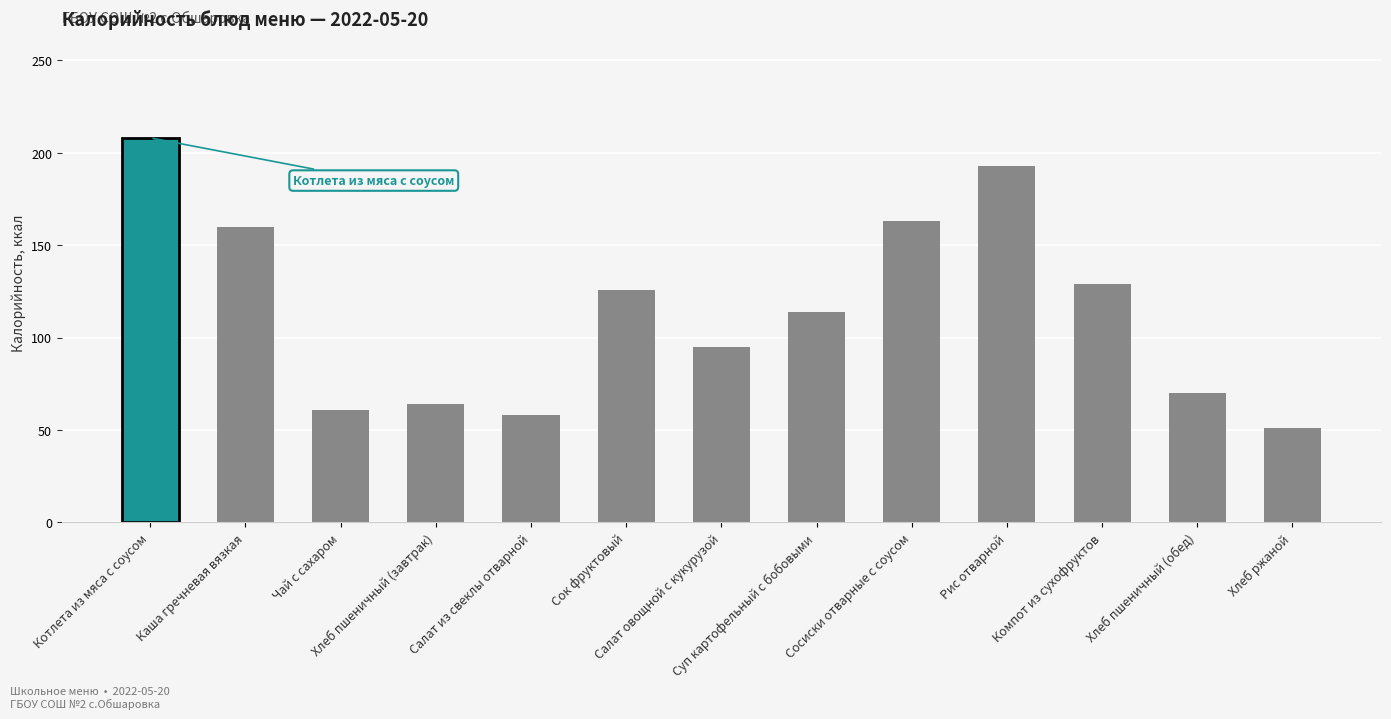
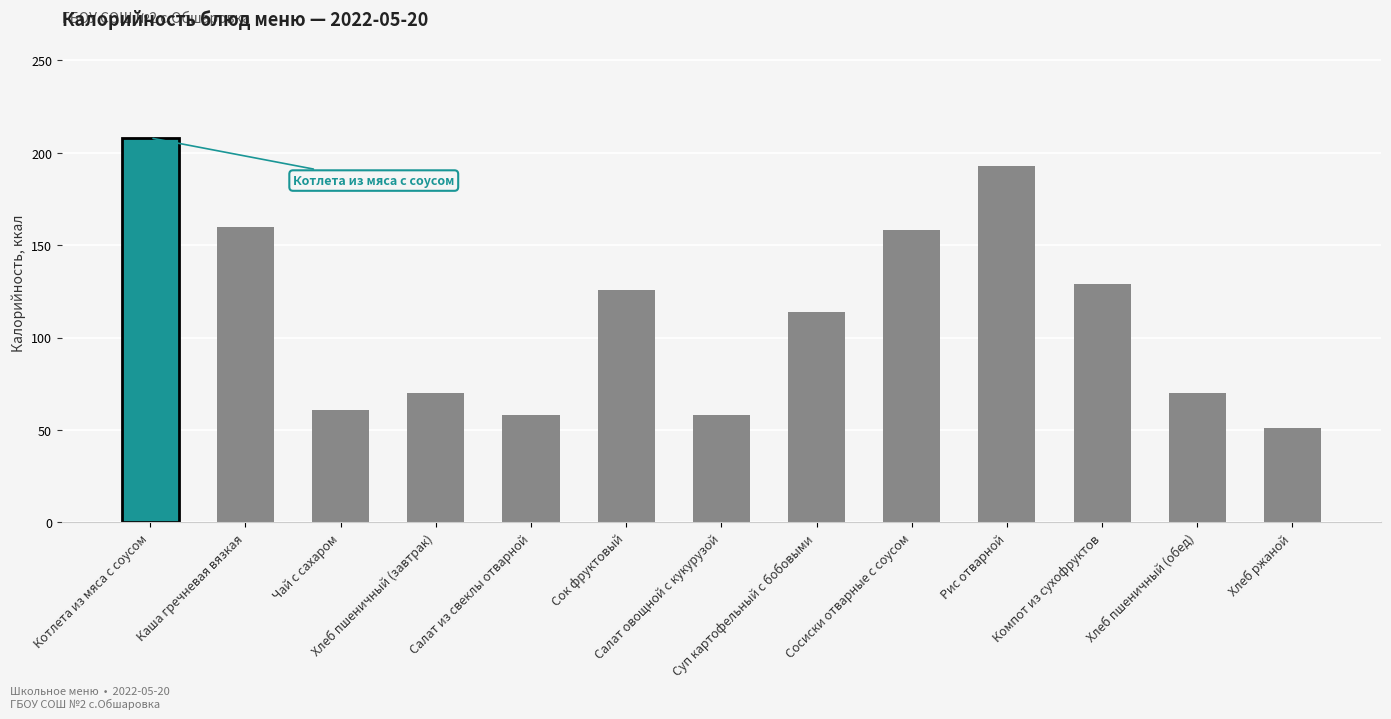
Хлеб пшеничный (завтрак): 64 -> 70
Салат овощной с кукурузой: 95 -> 58
Сосиски отварные с соусом: 163 -> 158
